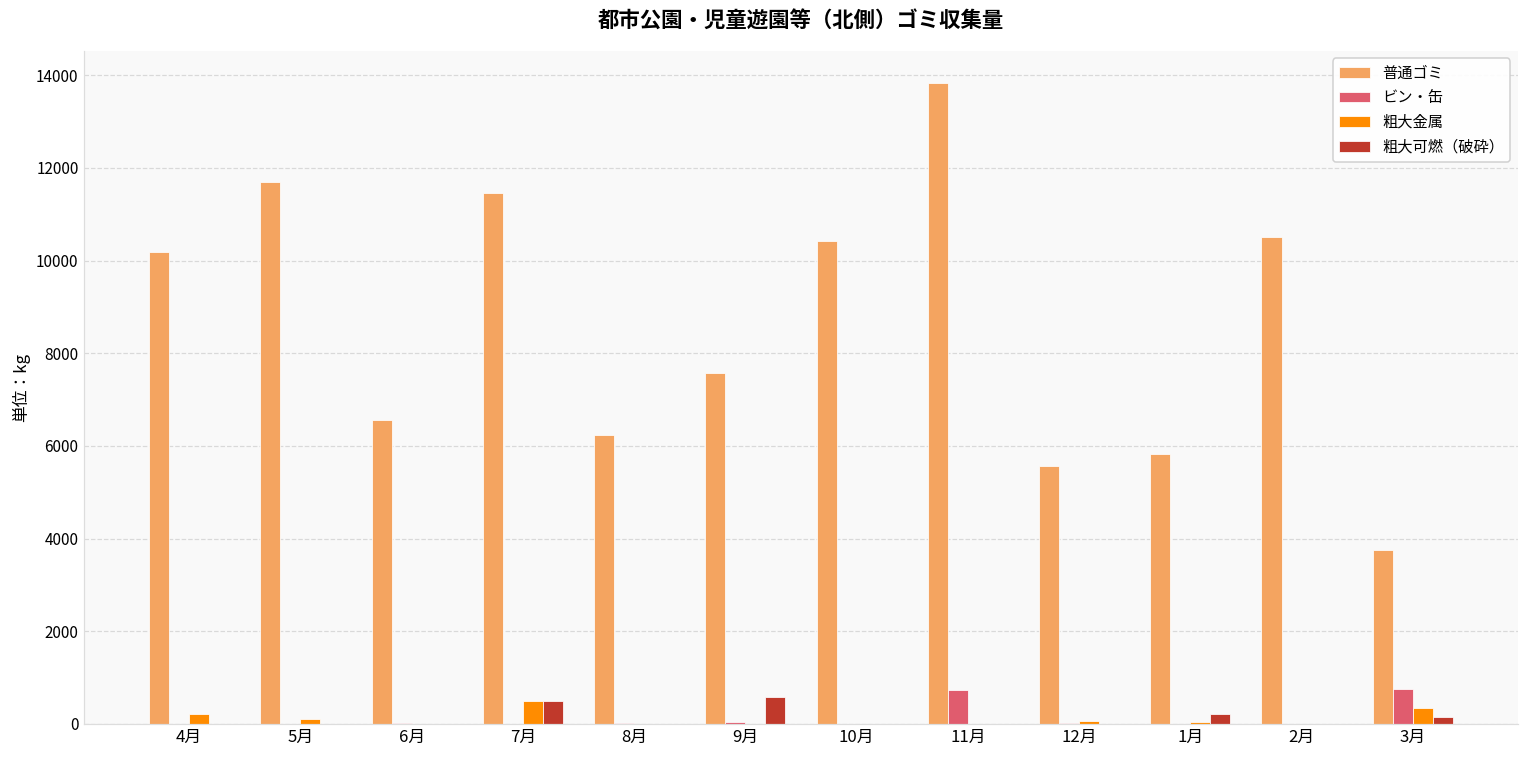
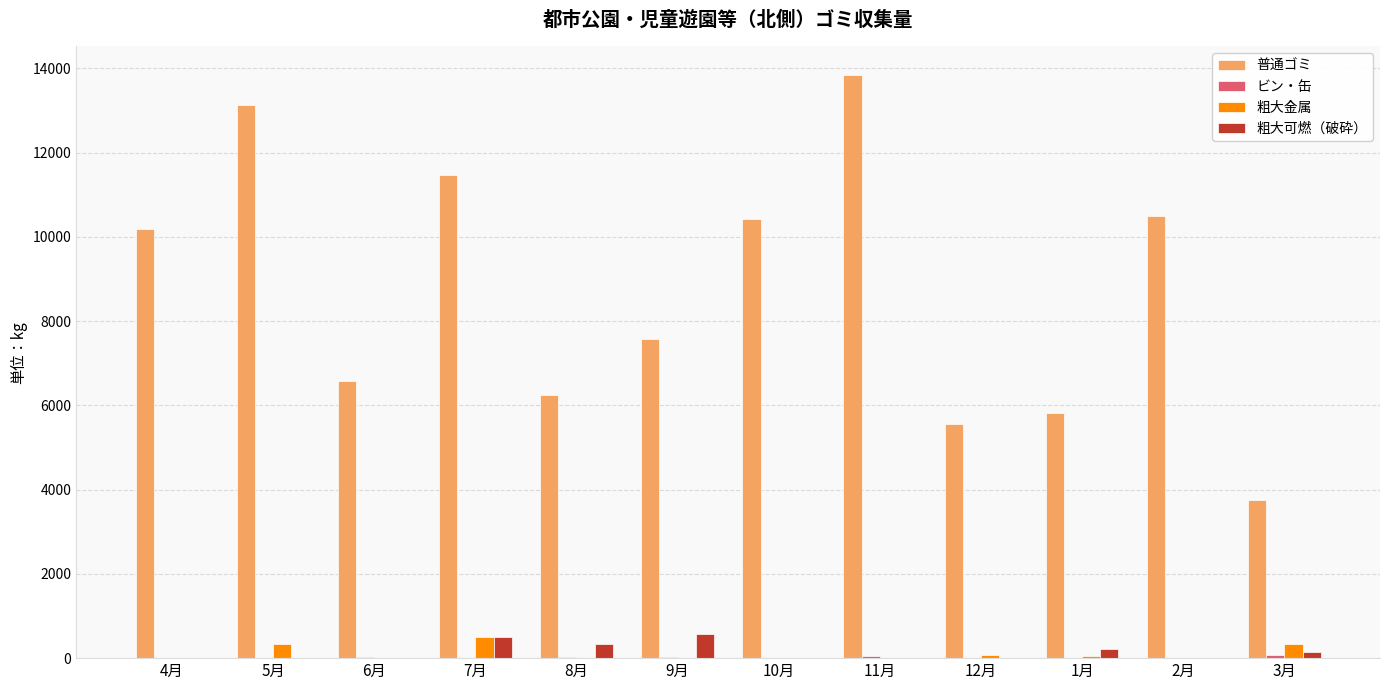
粗大金属, 4月: 200 -> 0
普通ゴミ, 5月: 11700 -> 13100
粗大金属, 5月: 100 -> 300
粗大可燃（破砕）, 8月: 0 -> 300
ビン・缶, 11月: 700 -> 100
ビン・缶, 3月: 800 -> 100
